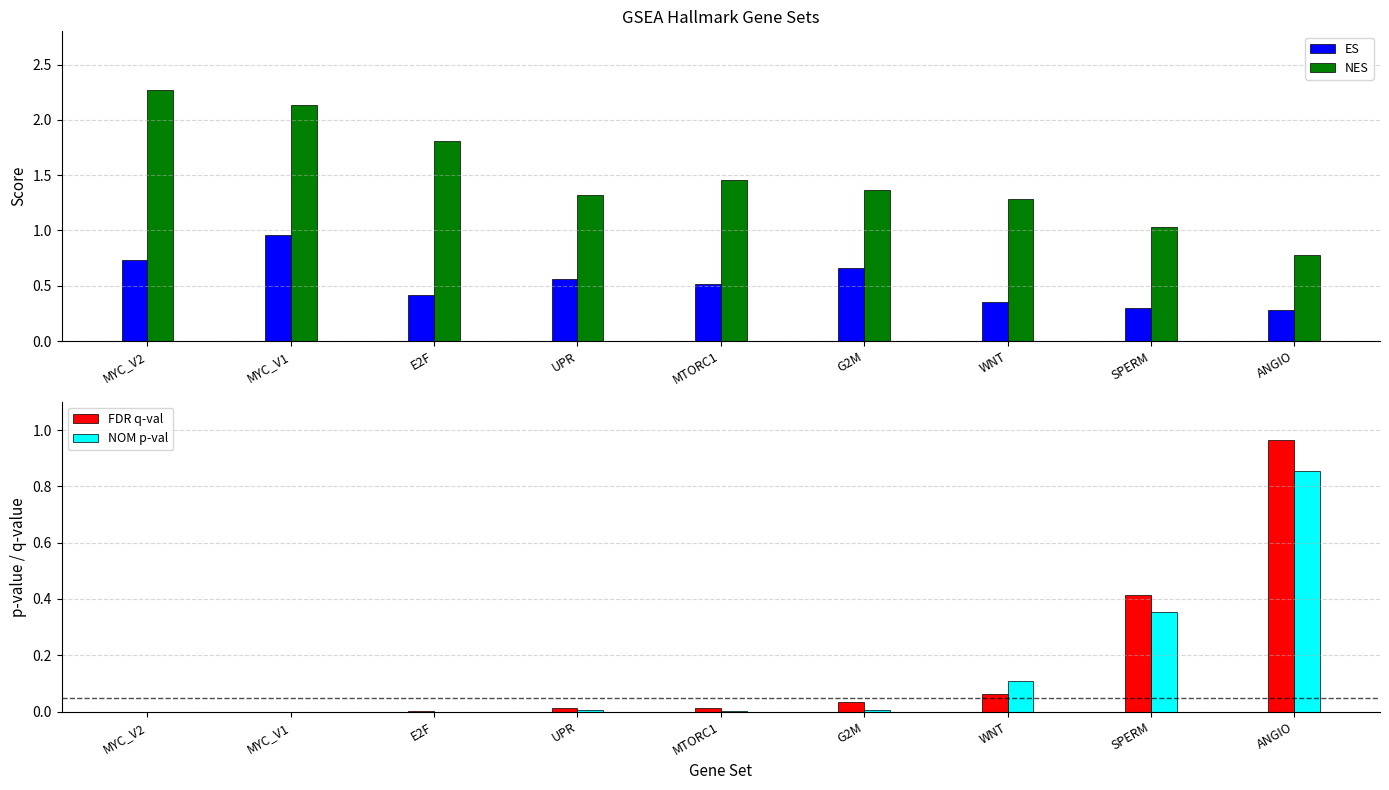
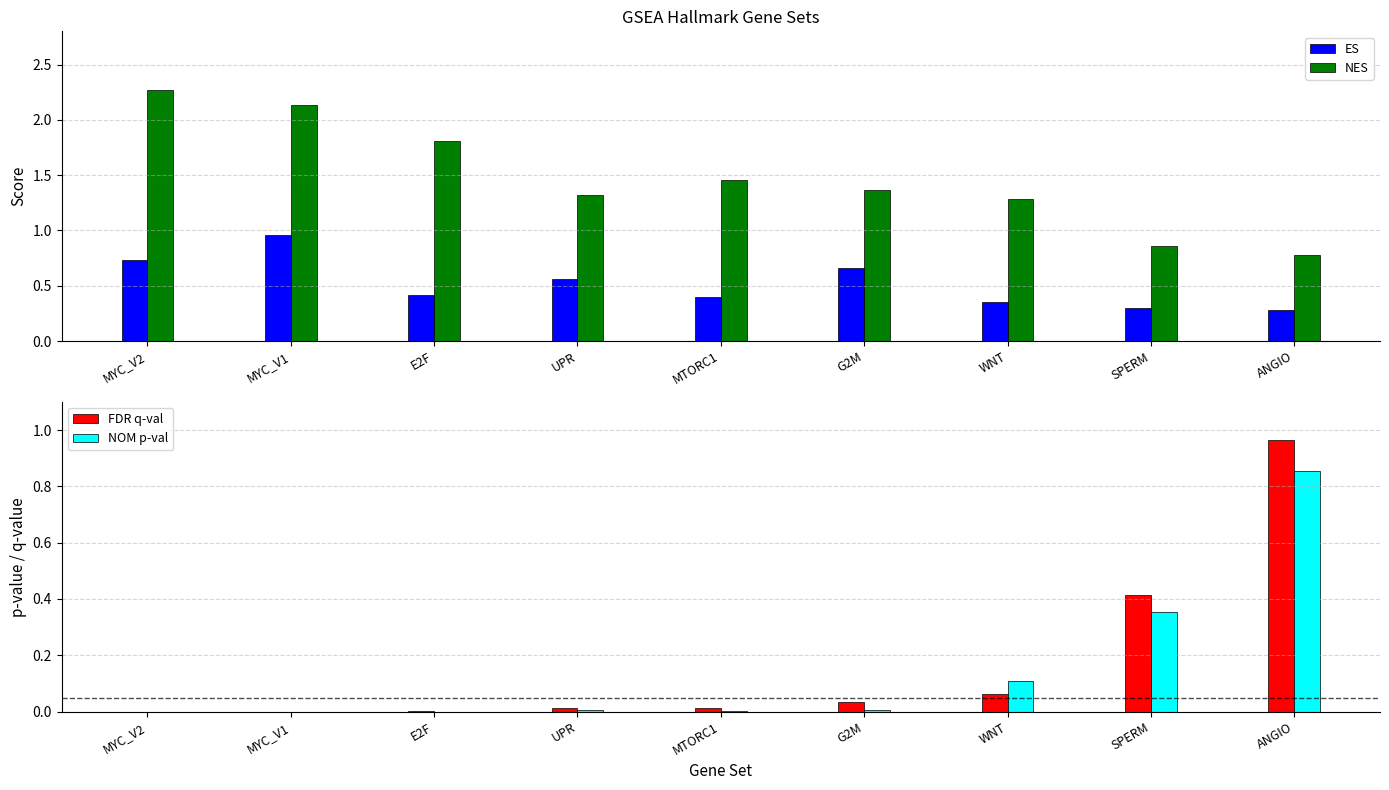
GSEA Hallmark Gene Sets, ES, MTORC1: 0.52 -> 0.40
GSEA Hallmark Gene Sets, NES, SPERM: 1.03 -> 0.86
